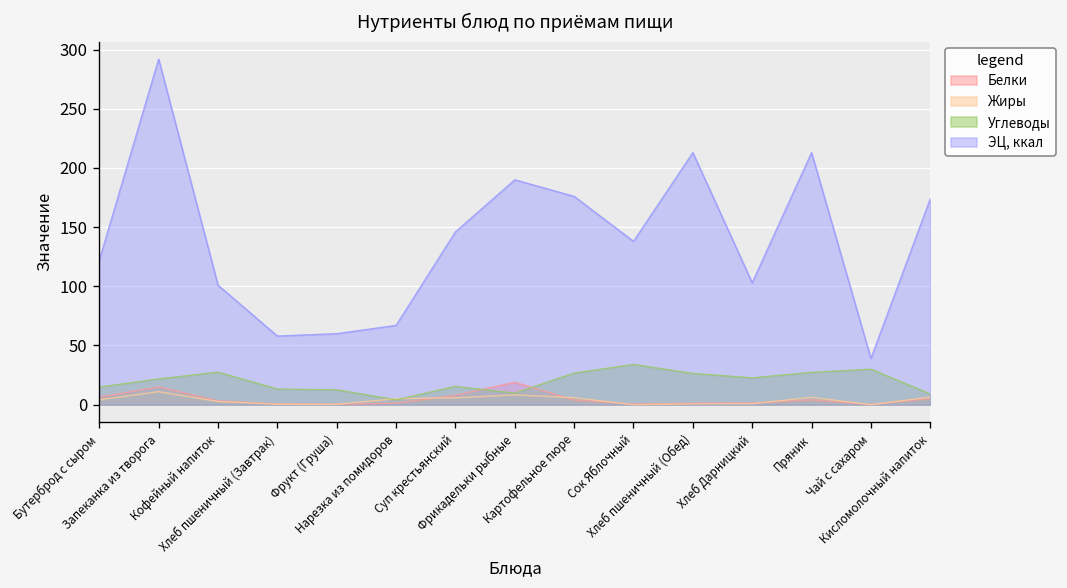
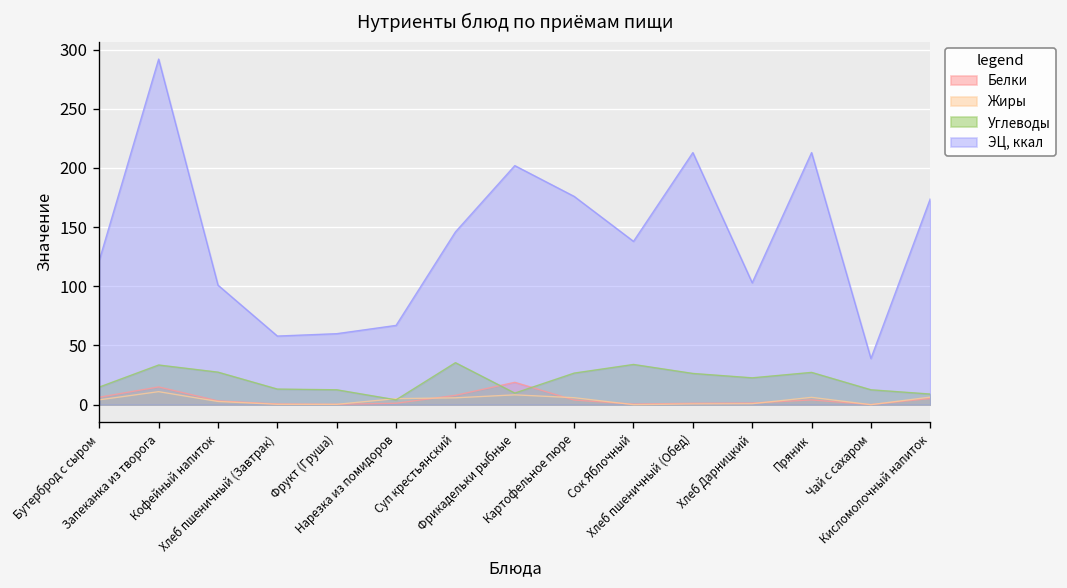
Углеводы, Запеканка из творога: 20 -> 30
Углеводы, Суп крестьянский: 20 -> 40
ЭЦ, ккал, Фрикадельки рыбные: 190 -> 200
Углеводы, Чай с сахаром: 30 -> 10
